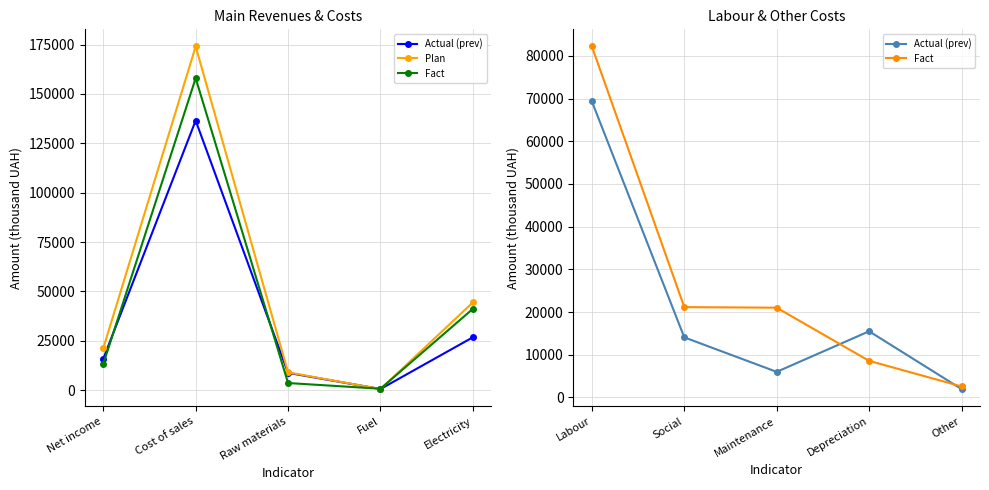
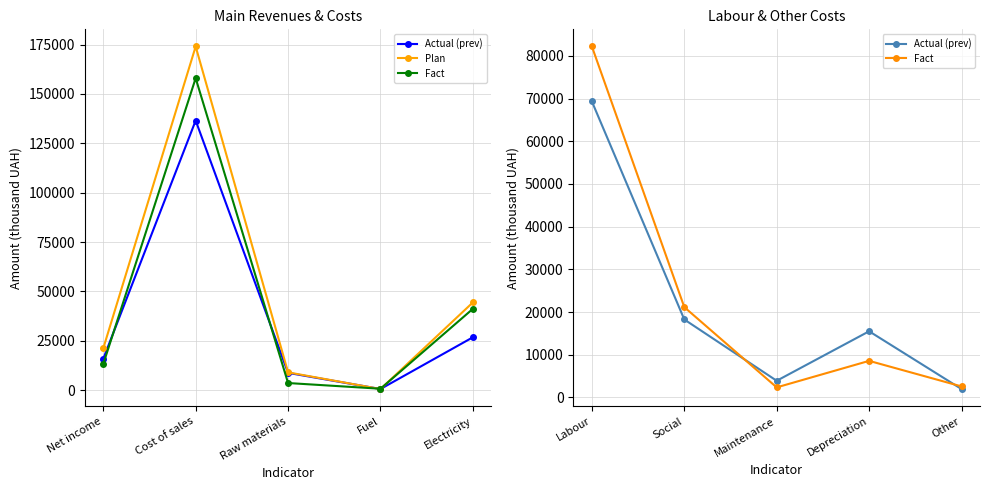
Labour & Other Costs, Actual (prev), Social: 14000 -> 18000
Labour & Other Costs, Actual (prev), Maintenance: 6000 -> 4000
Labour & Other Costs, Fact, Maintenance: 21000 -> 2000
